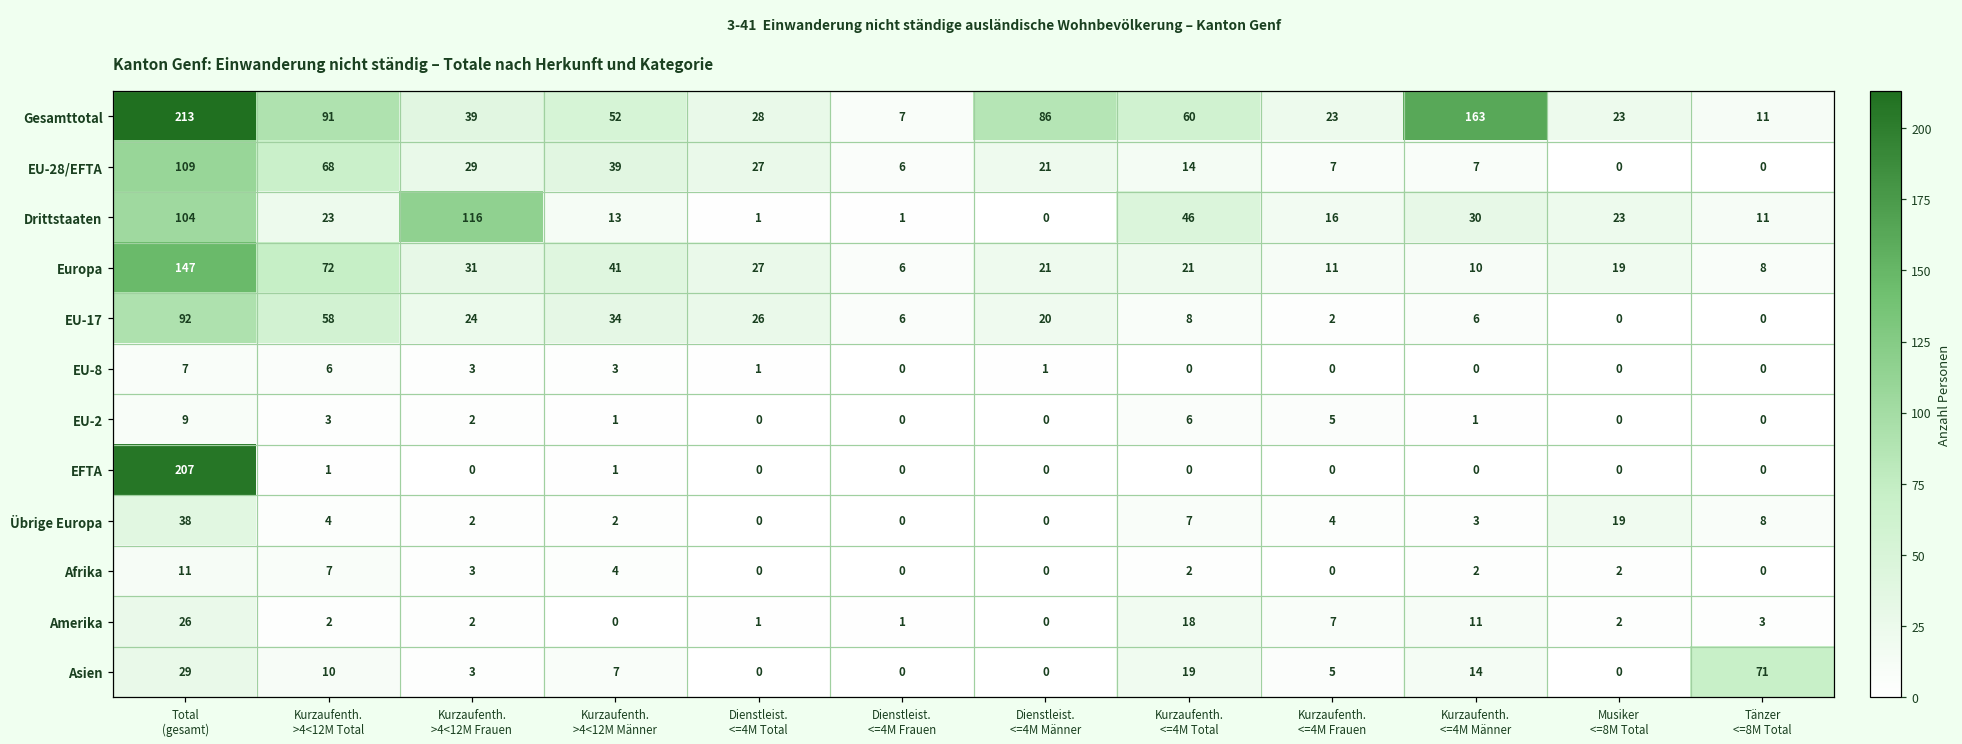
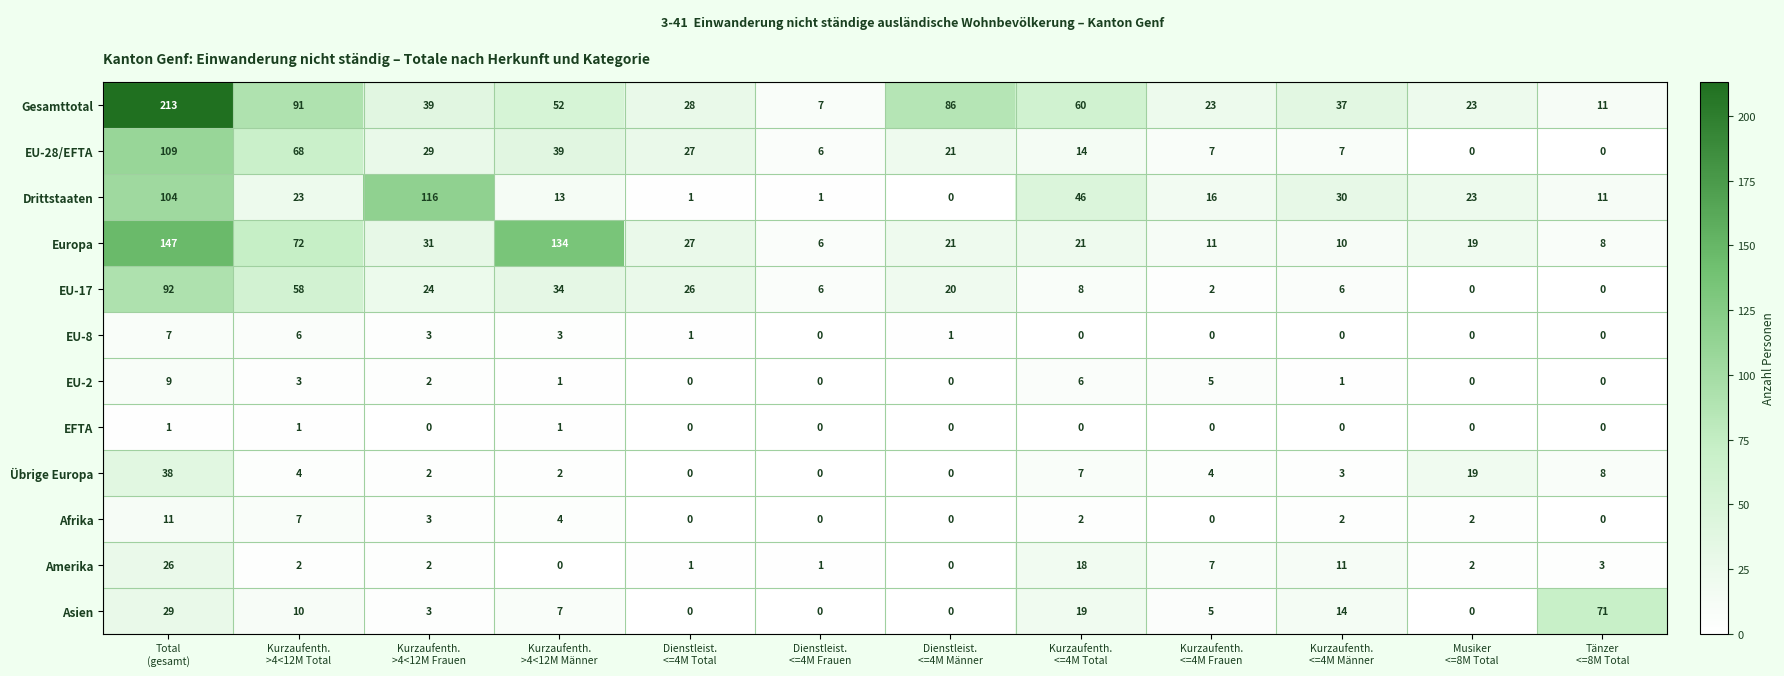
Gesamttotal, Kurzaufenth. <=4M Männer: 163 -> 37
Europa, Kurzaufenth. >4<12M Männer: 41 -> 134
EFTA, Total (gesamt): 207 -> 1
